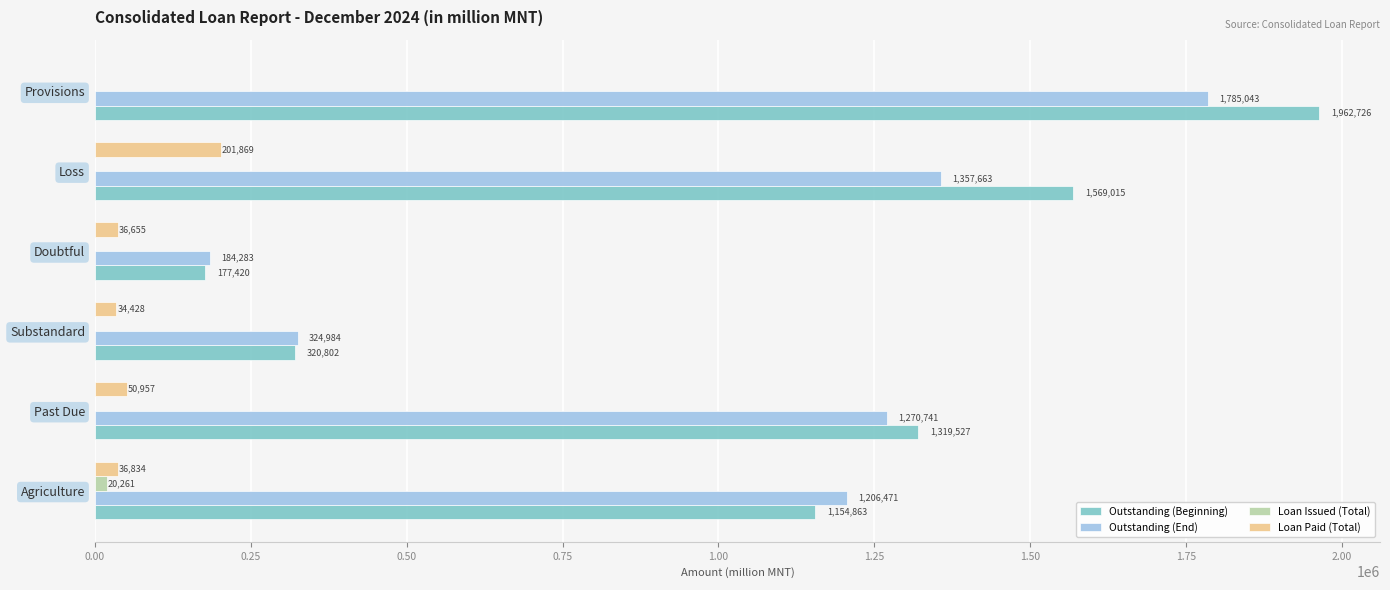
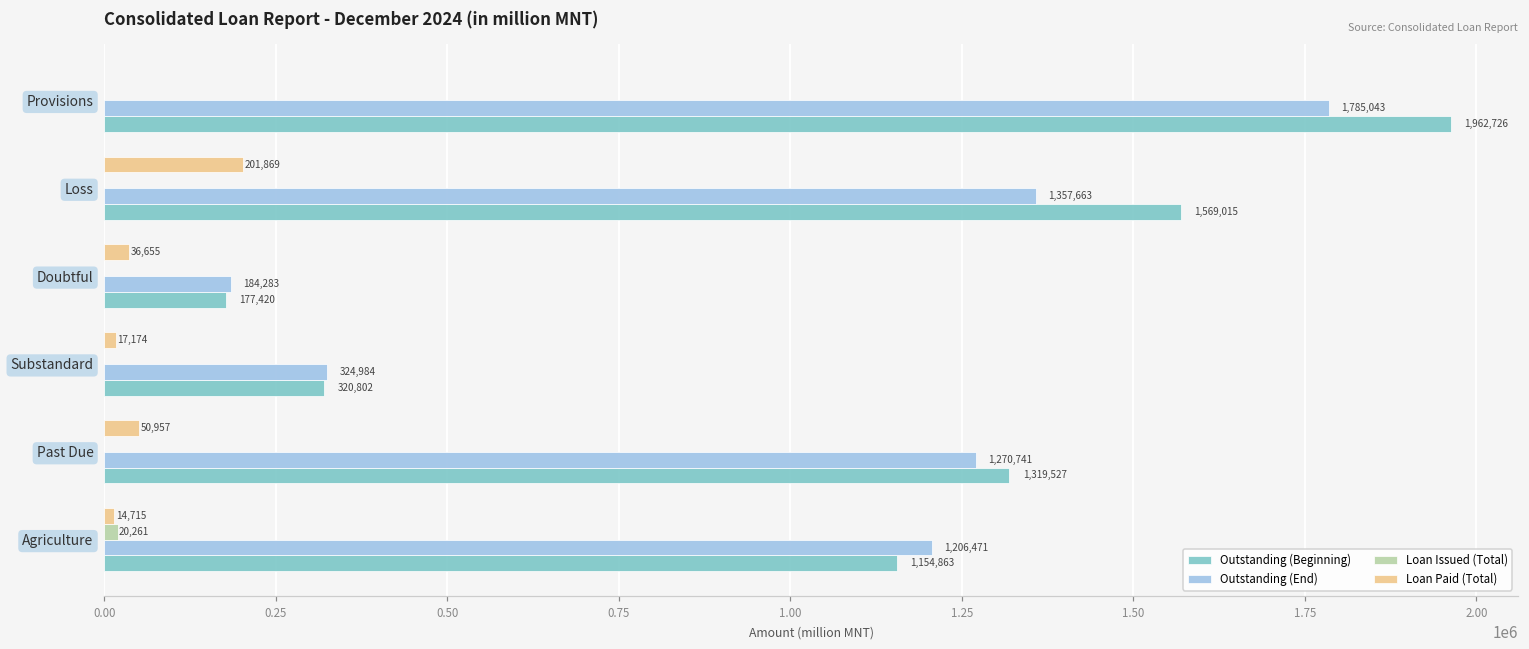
Loan Paid (Total), Substandard: 34,428 -> 17,174
Loan Paid (Total), Agriculture: 36,834 -> 14,715
